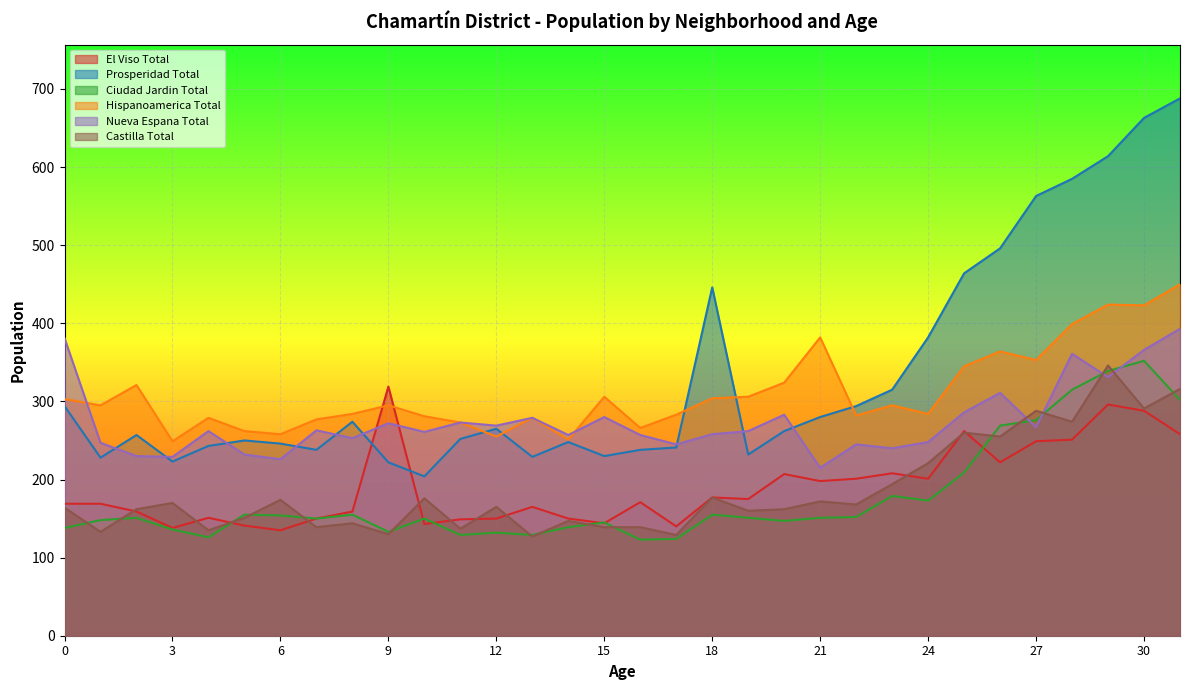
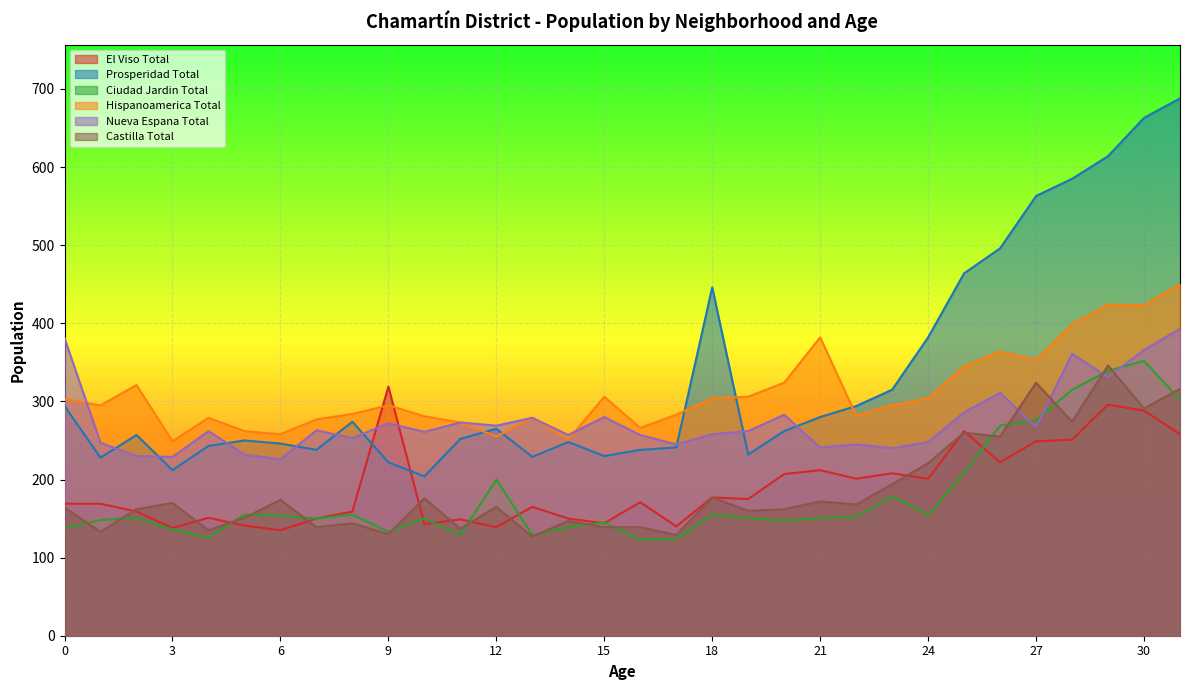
Prosperidad Total, 3: 220 -> 210
El Viso Total, 12: 150 -> 140
Ciudad Jardin Total, 12: 130 -> 200
El Viso Total, 21: 200 -> 210
Nueva Espana Total, 21: 220 -> 240
Ciudad Jardin Total, 24: 170 -> 160
Hispanoamerica Total, 24: 280 -> 300
Castilla Total, 27: 290 -> 320
